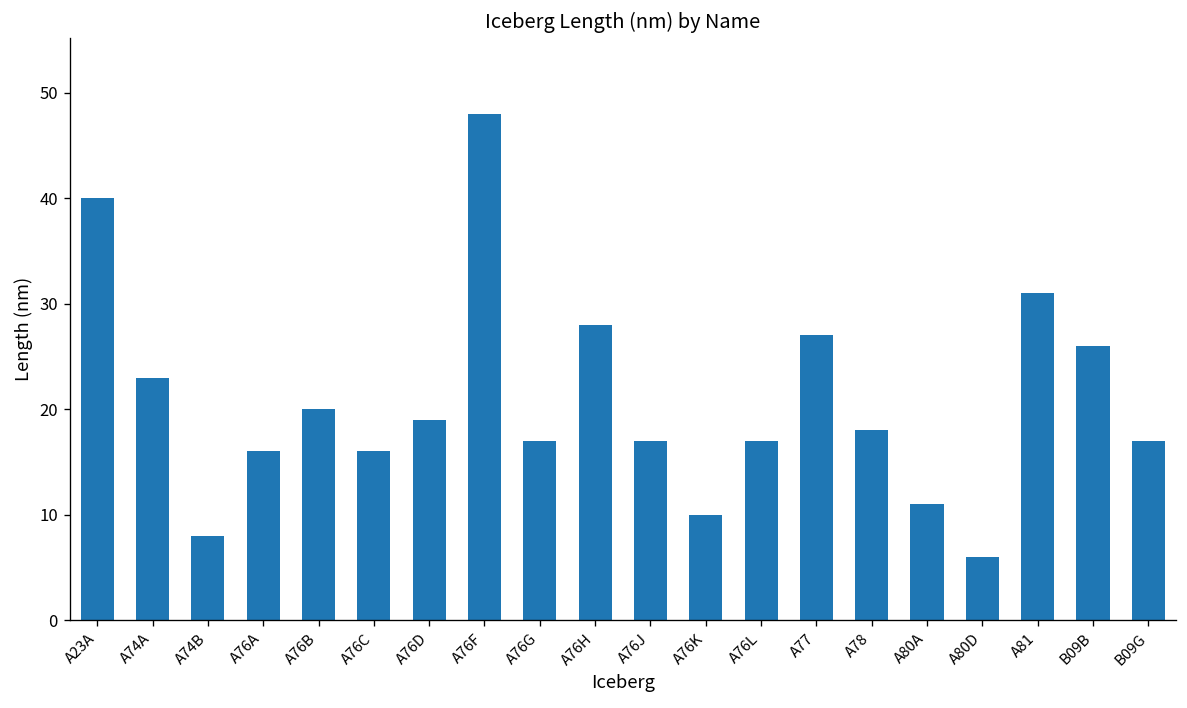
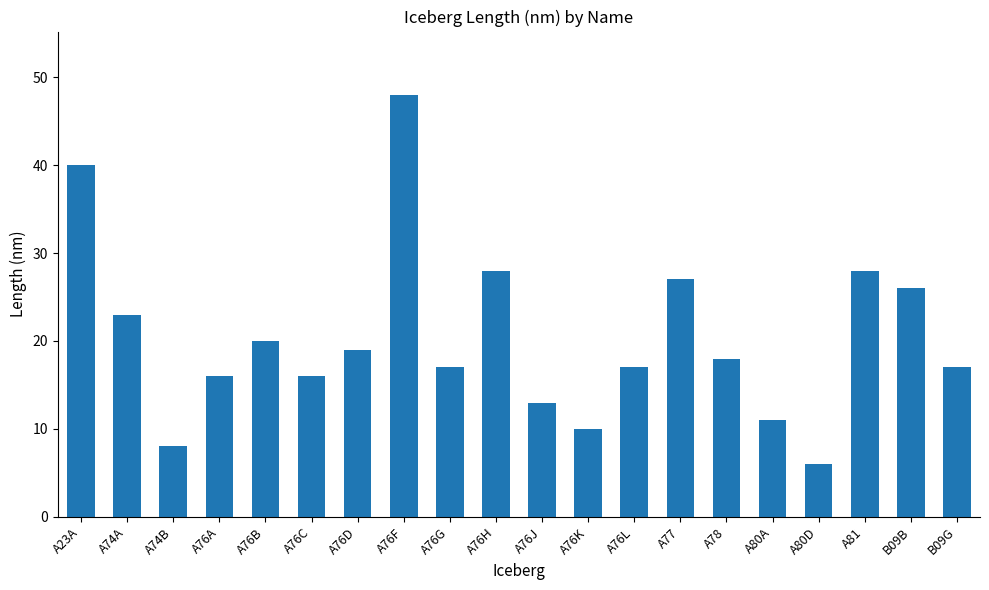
A76J: 17 -> 13
A81: 31 -> 28
